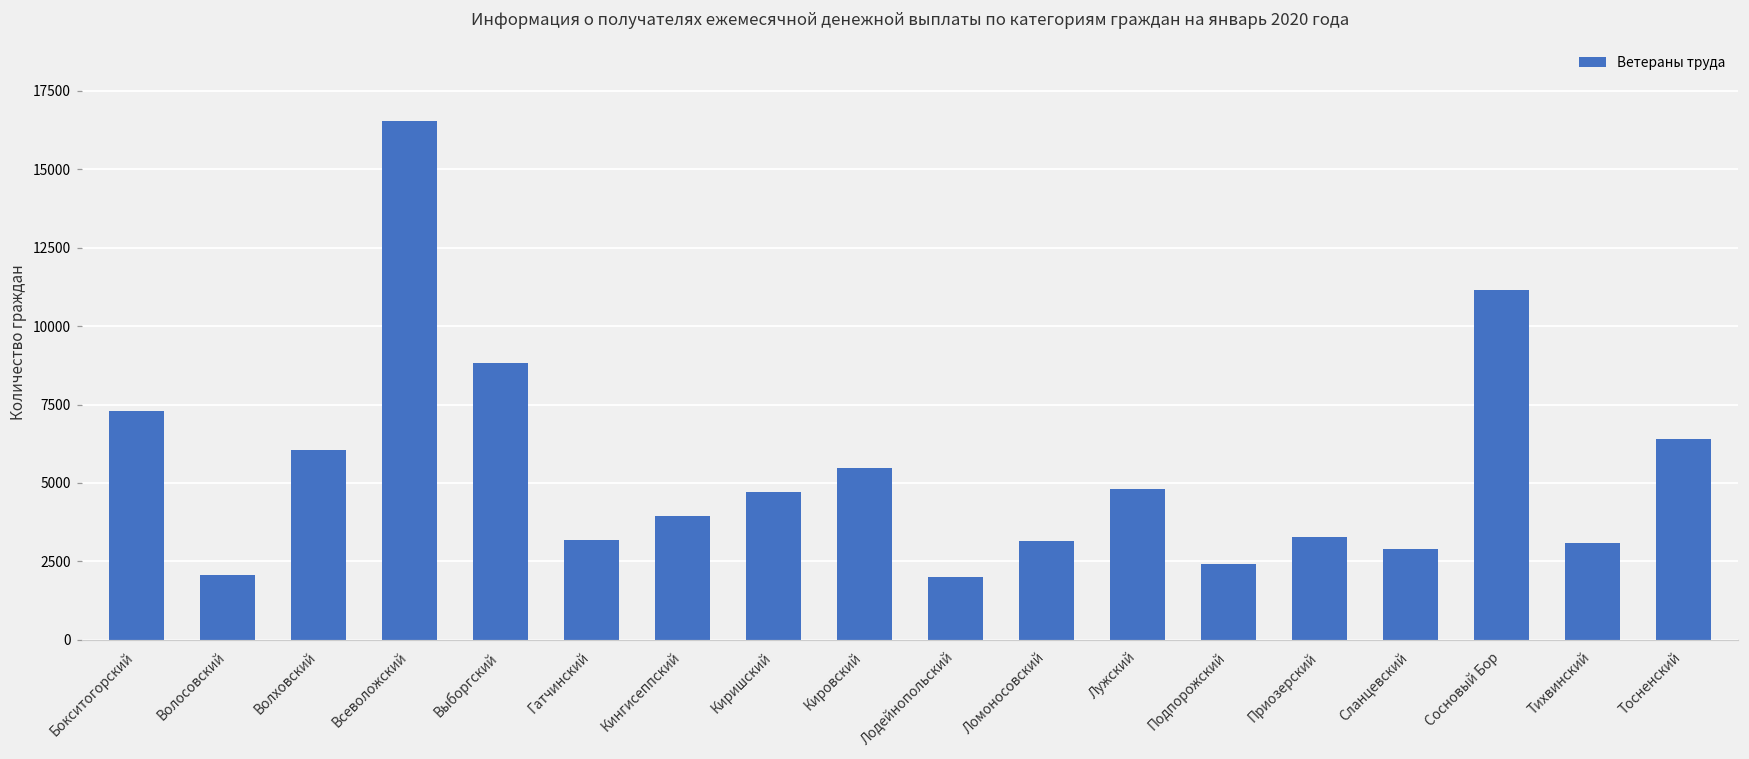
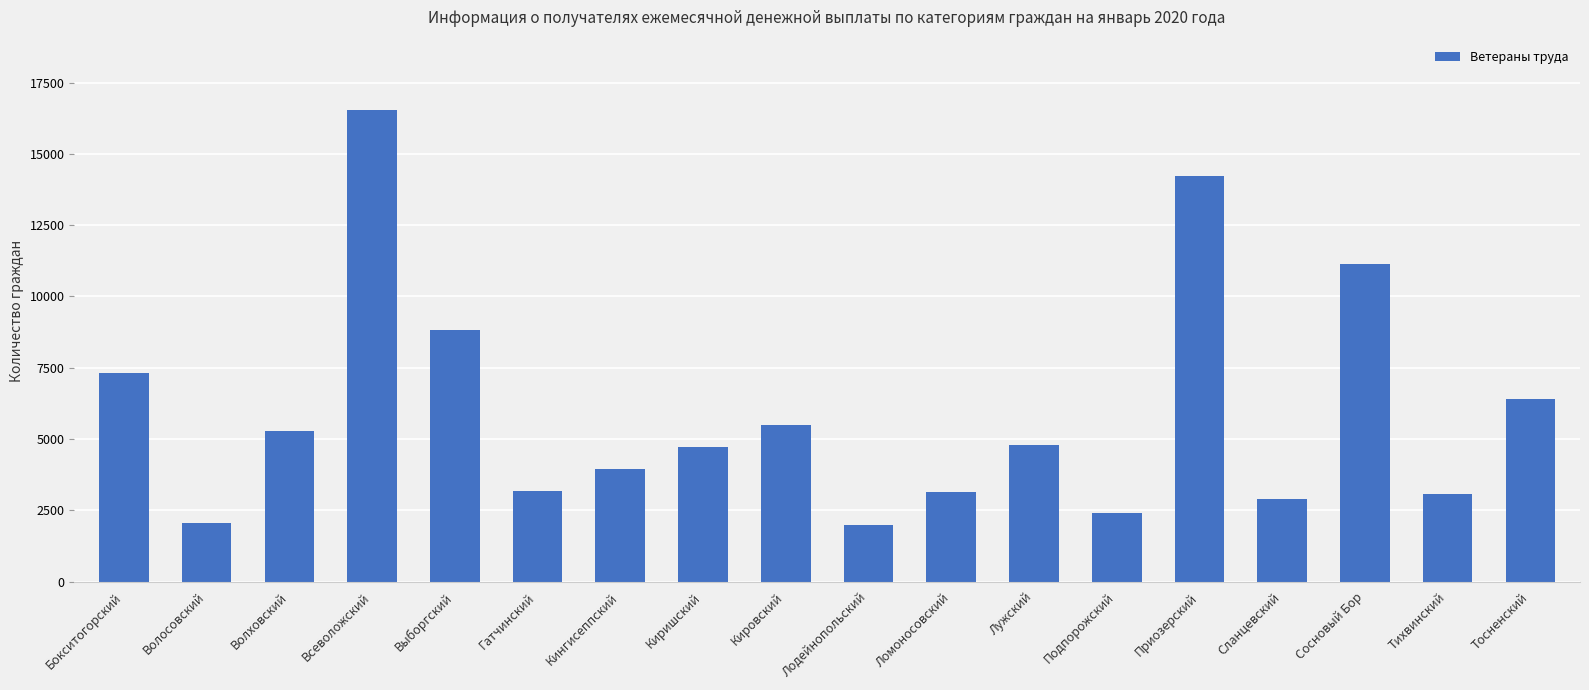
Волховский: 6100 -> 5300
Приозерский: 3300 -> 14200
